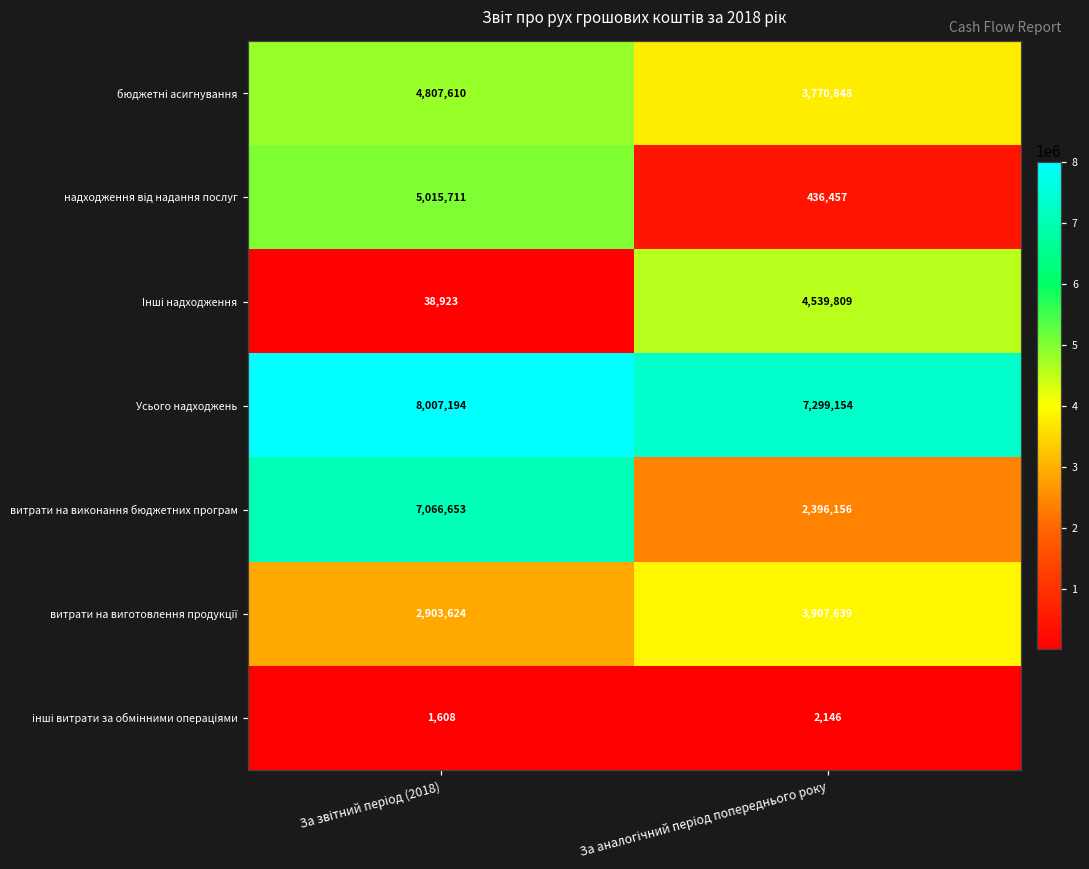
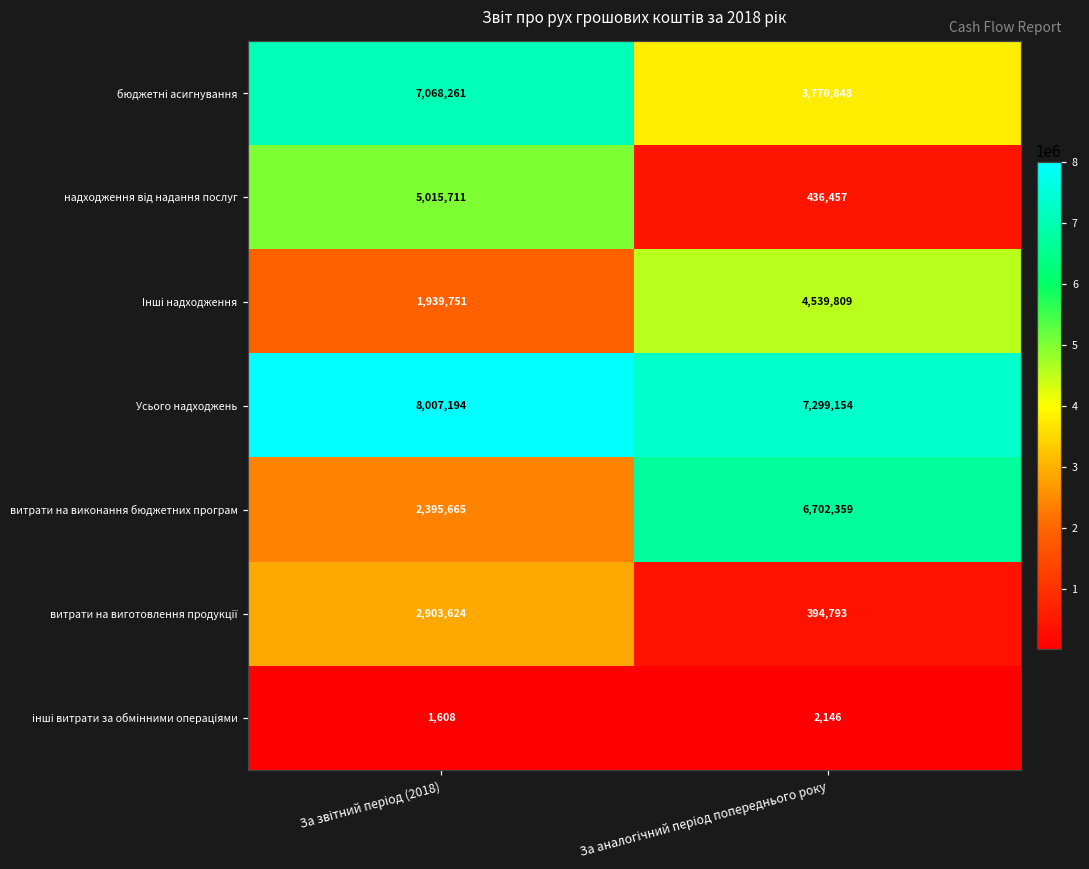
бюджетні асигнування, За звітний період (2018): 4,807,610 -> 7,068,261
Інші надходження, За звітний період (2018): 38,923 -> 1,939,751
витрати на виконання бюджетних програм, За звітний період (2018): 7,066,653 -> 2,395,665
витрати на виконання бюджетних програм, За аналогічний період попереднього року: 2,396,156 -> 6,702,359
витрати на виготовлення продукції, За аналогічний період попереднього року: 3,907,639 -> 394,793
